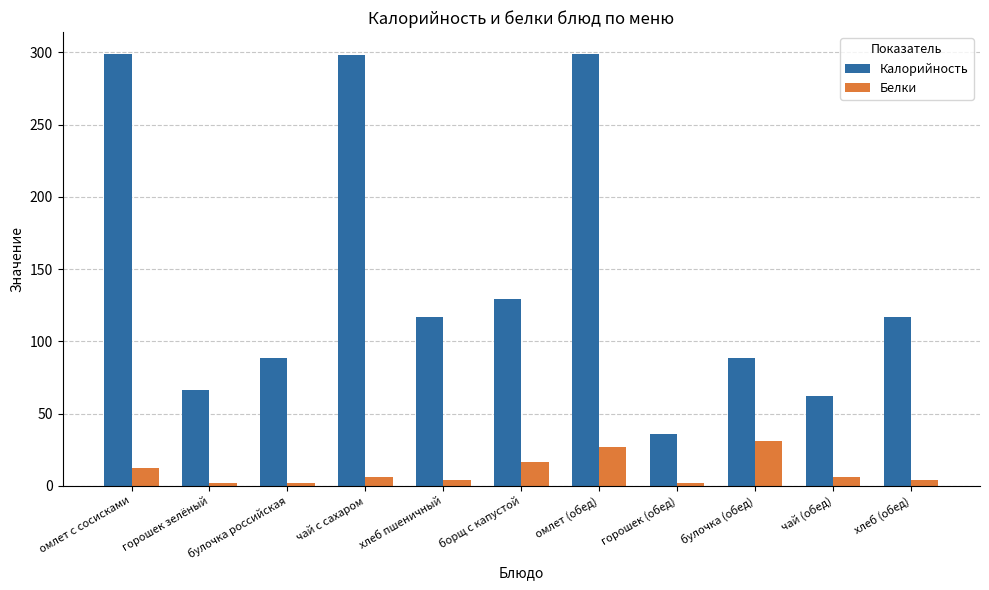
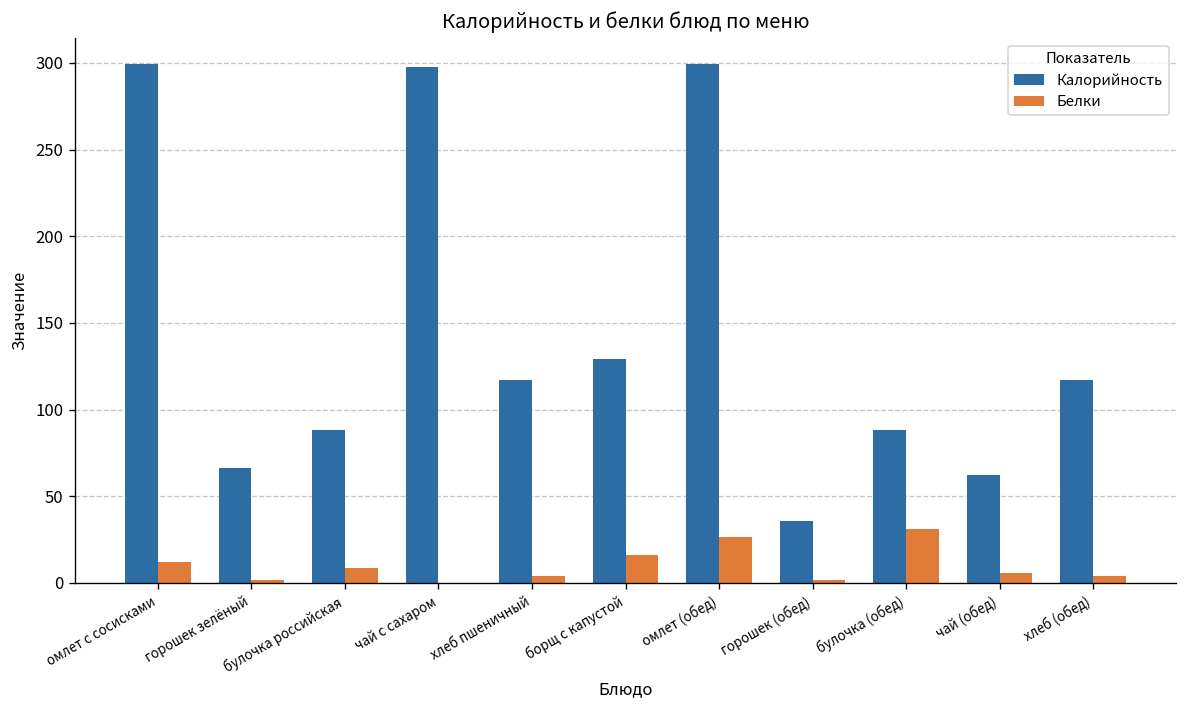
Белки, булочка российская: 2 -> 9
Белки, чай с сахаром: 6 -> 0
